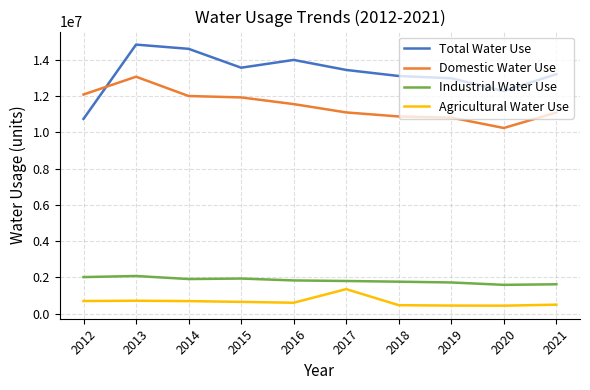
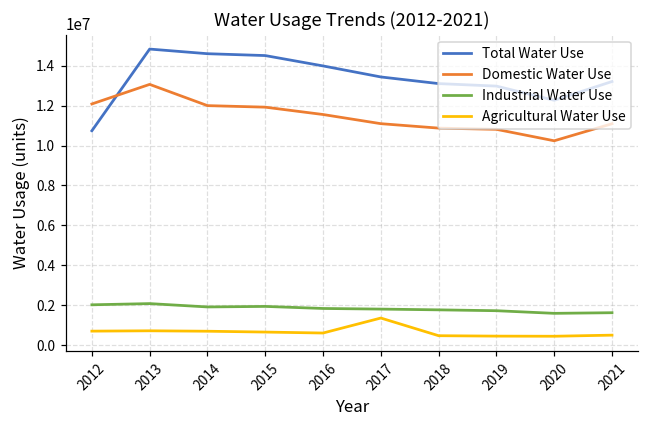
Total Water Use, 2015: 13600000 -> 14500000
